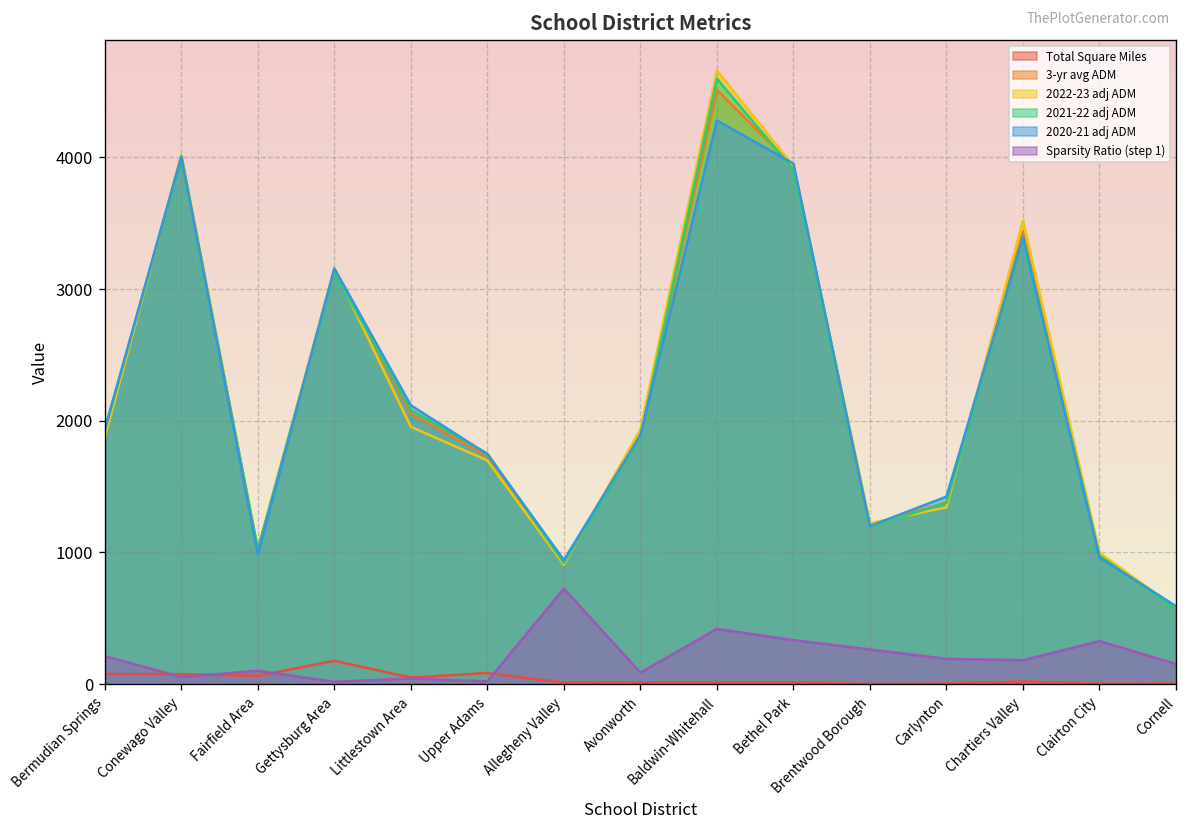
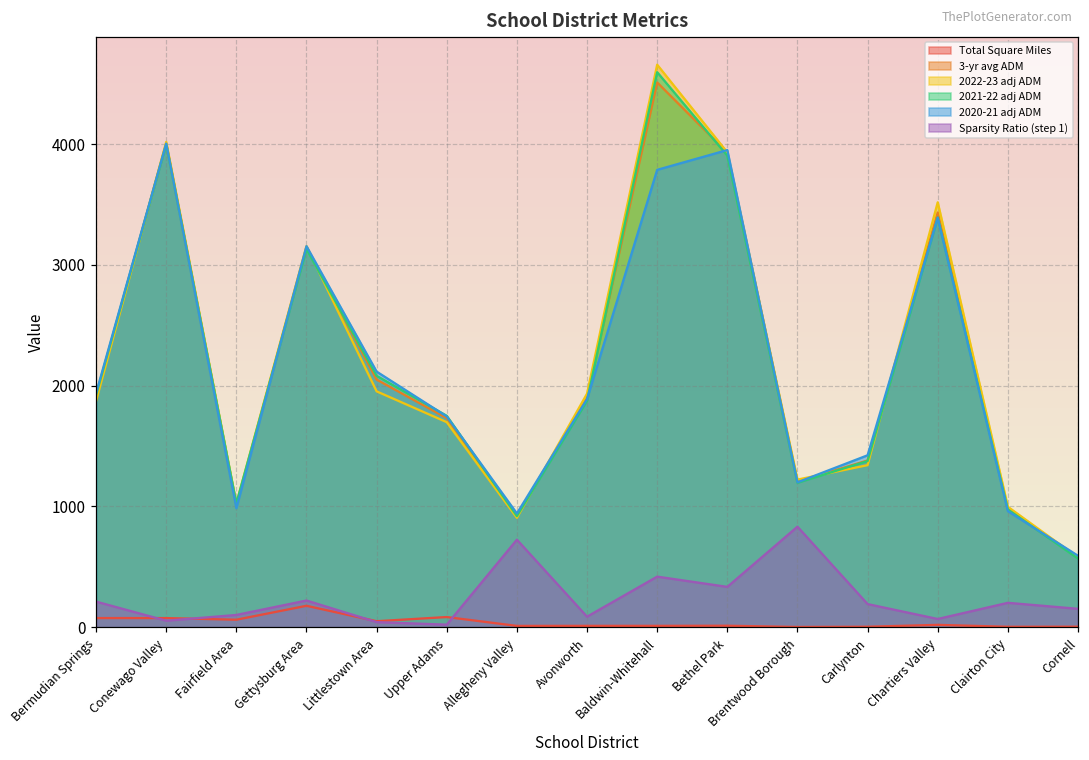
Sparsity Ratio (step 1), Gettysburg Area: 20 -> 220
2020-21 adj ADM, Baldwin-Whitehall: 4280 -> 3790
Sparsity Ratio (step 1), Brentwood Borough: 260 -> 830
Sparsity Ratio (step 1), Chartiers Valley: 180 -> 70
Sparsity Ratio (step 1), Clairton City: 330 -> 200
